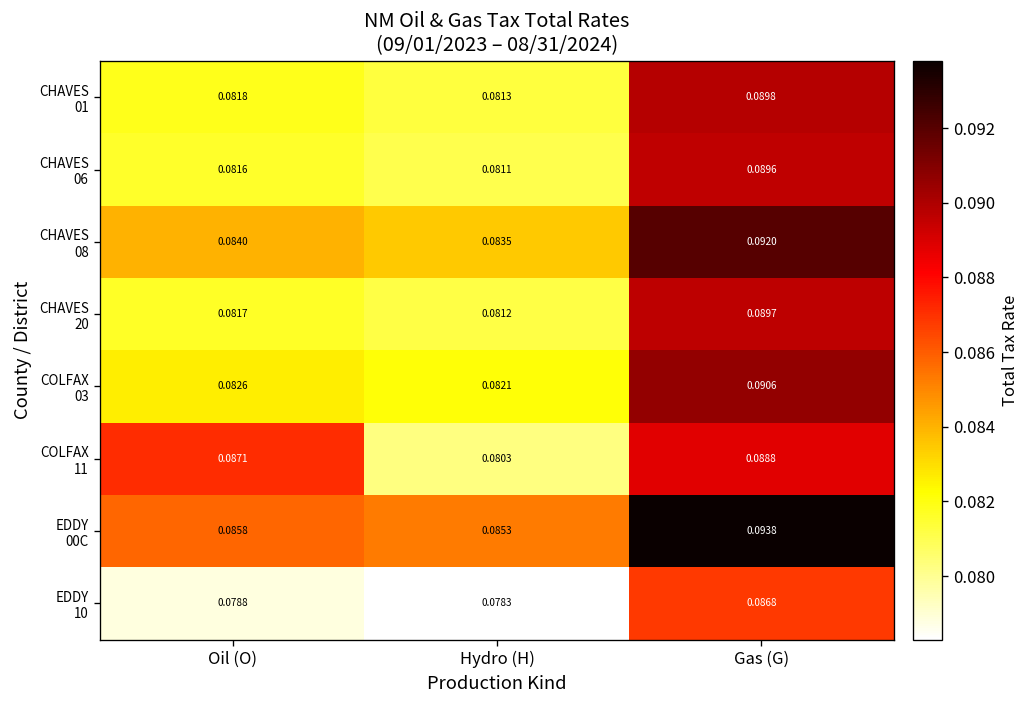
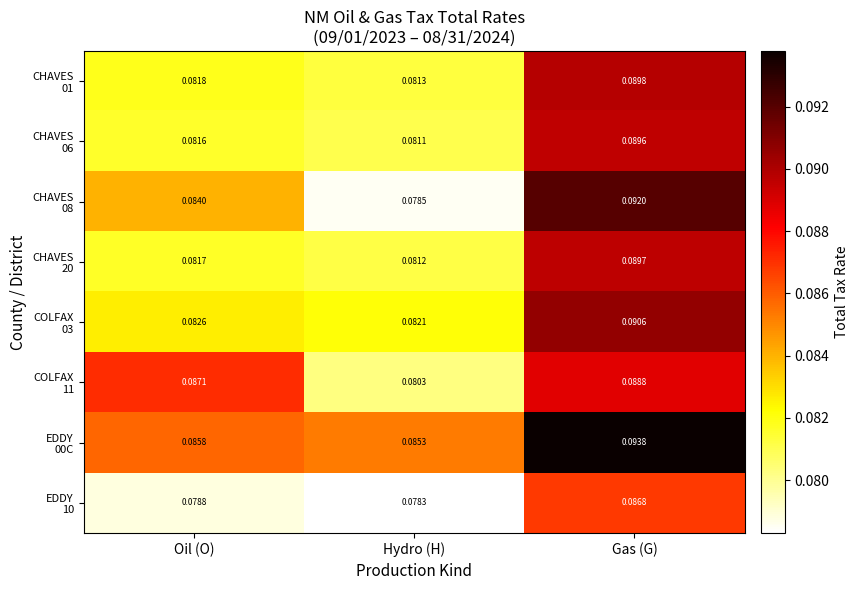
CHAVES 08, Hydro (H): 0.0835 -> 0.0785
